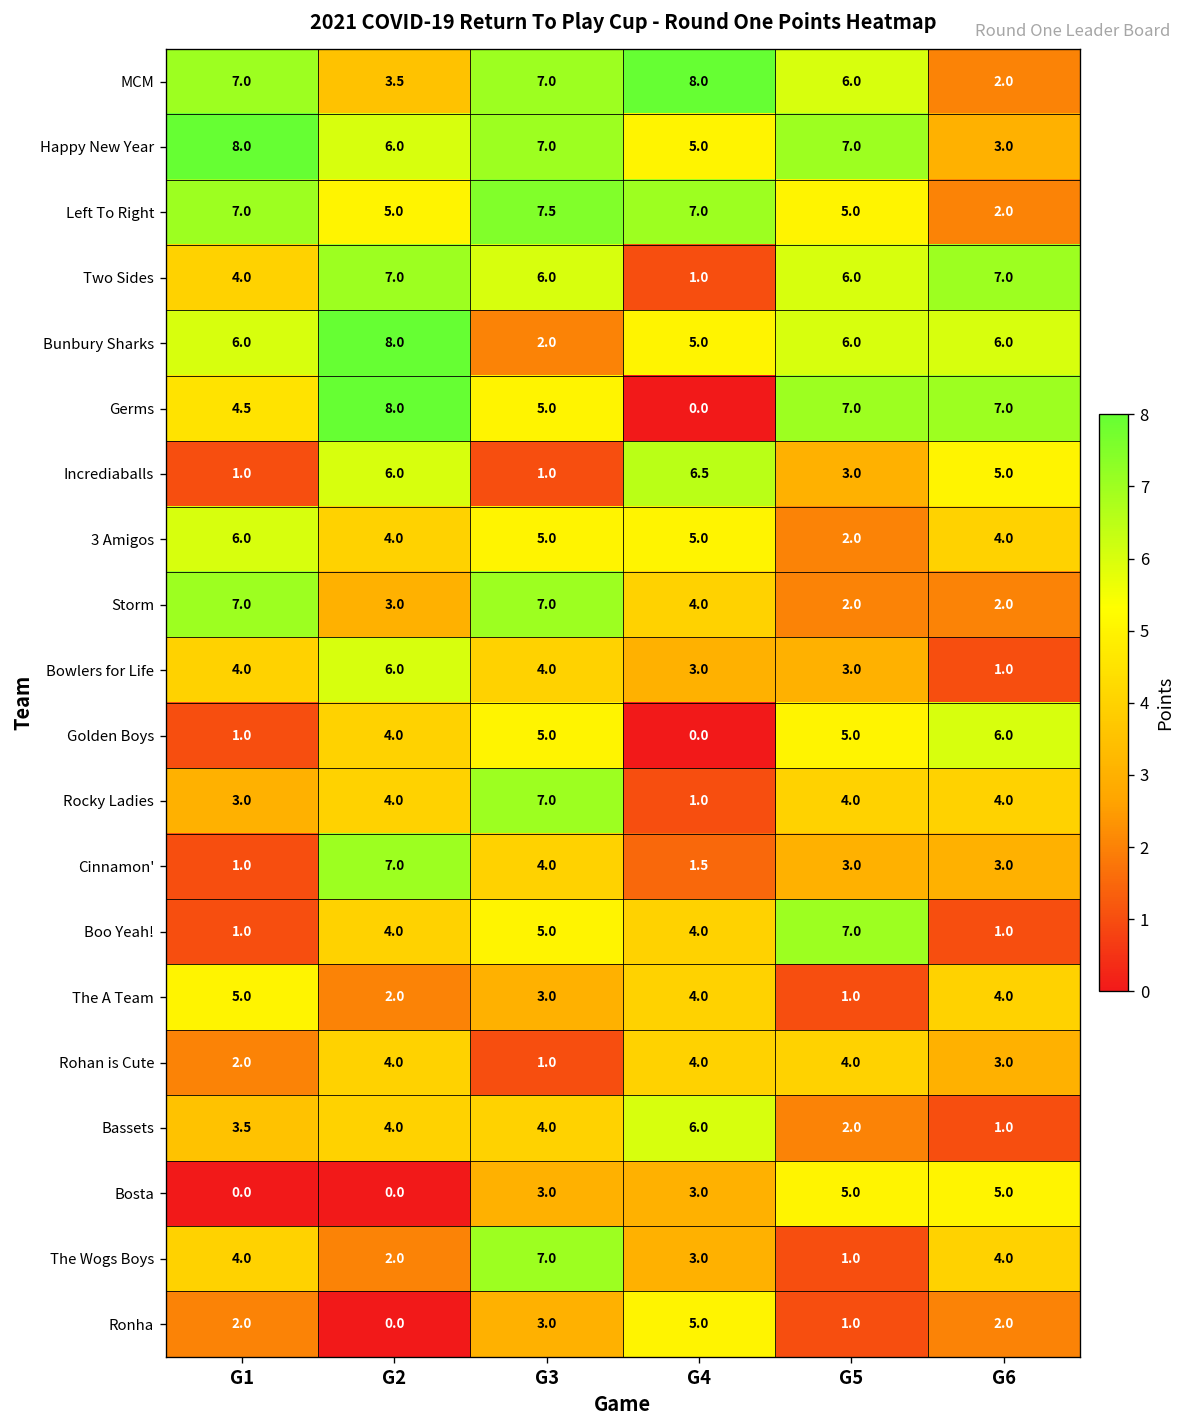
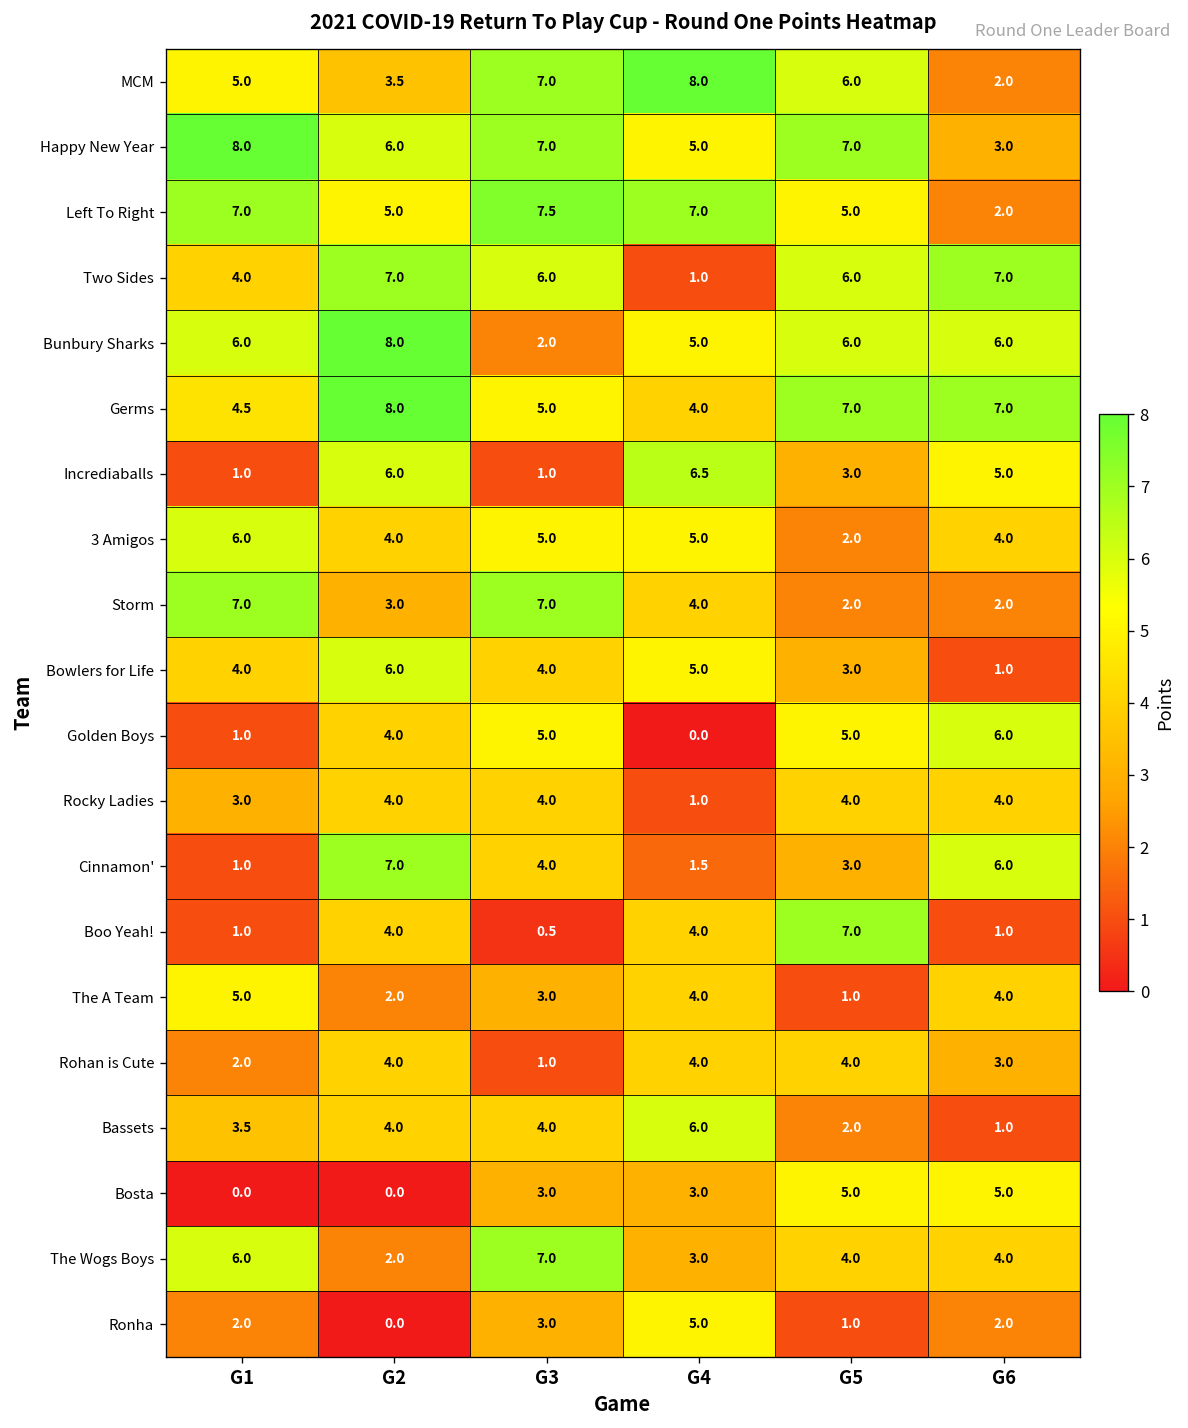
MCM, G1: 7.0 -> 5.0
Germs, G4: 0.0 -> 4.0
Bowlers for Life, G4: 3.0 -> 5.0
Rocky Ladies, G3: 7.0 -> 4.0
Cinnamon', G6: 3.0 -> 6.0
Boo Yeah!, G3: 5.0 -> 0.5
The Wogs Boys, G1: 4.0 -> 6.0
The Wogs Boys, G5: 1.0 -> 4.0
